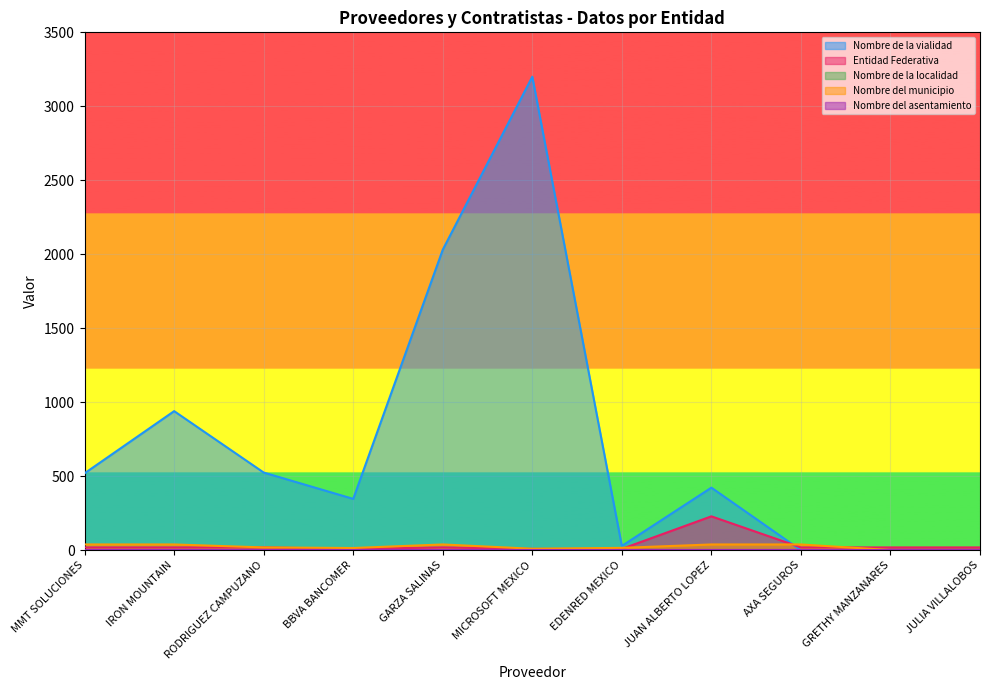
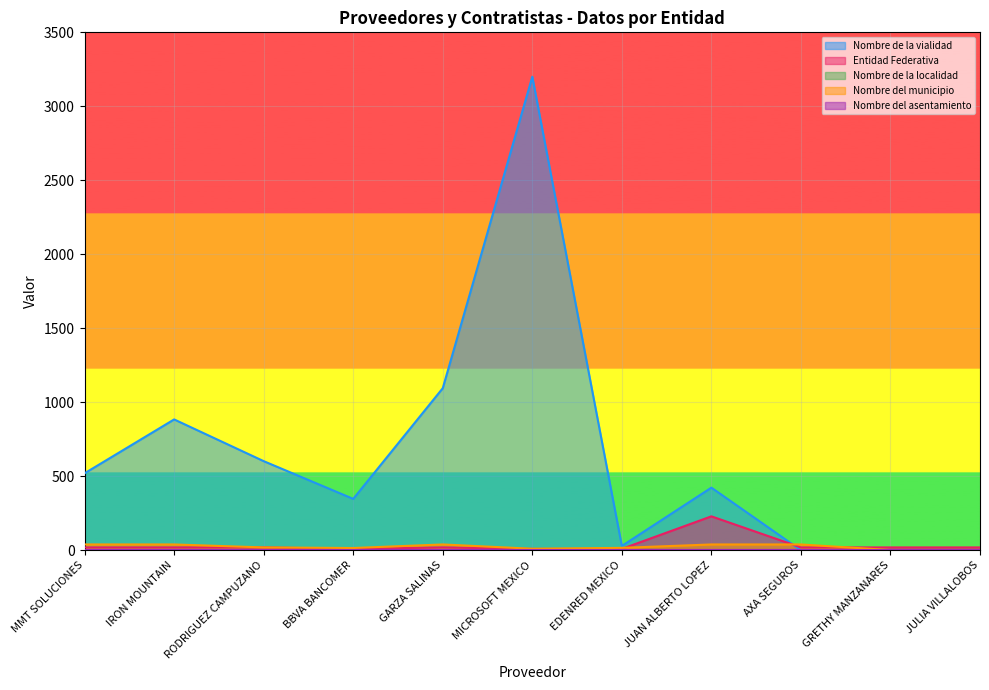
Nombre de la vialidad, IRON MOUNTAIN: 940 -> 880
Nombre de la vialidad, RODRIGUEZ CAMPUZANO: 530 -> 600
Nombre de la vialidad, GARZA SALINAS: 2030 -> 1100
